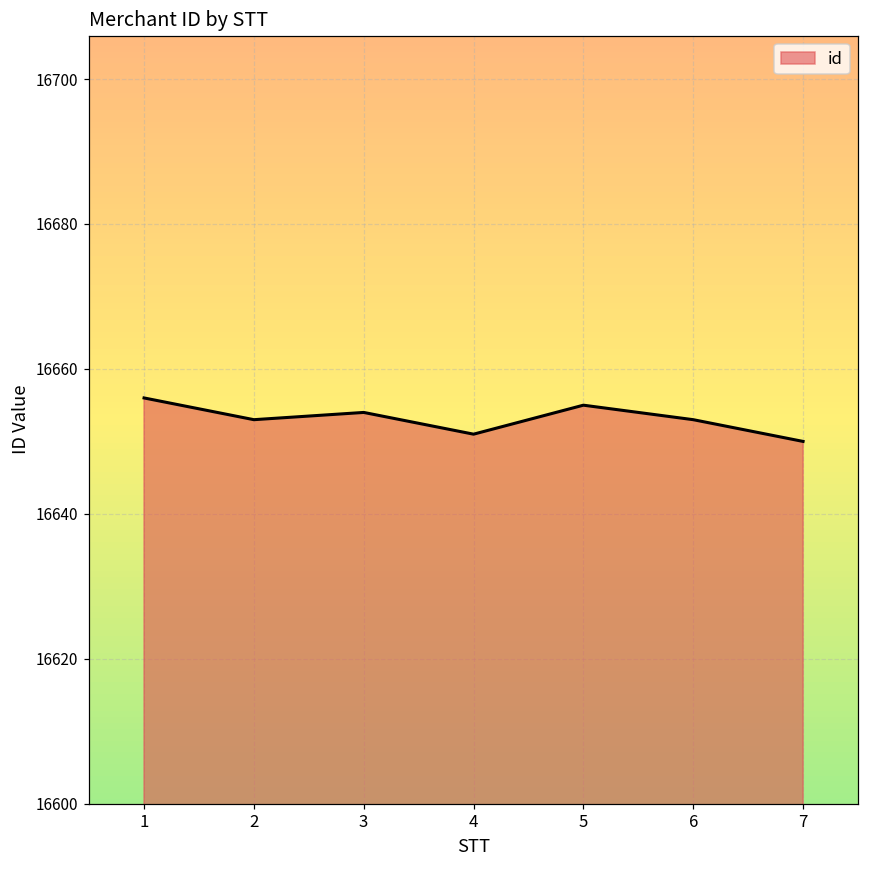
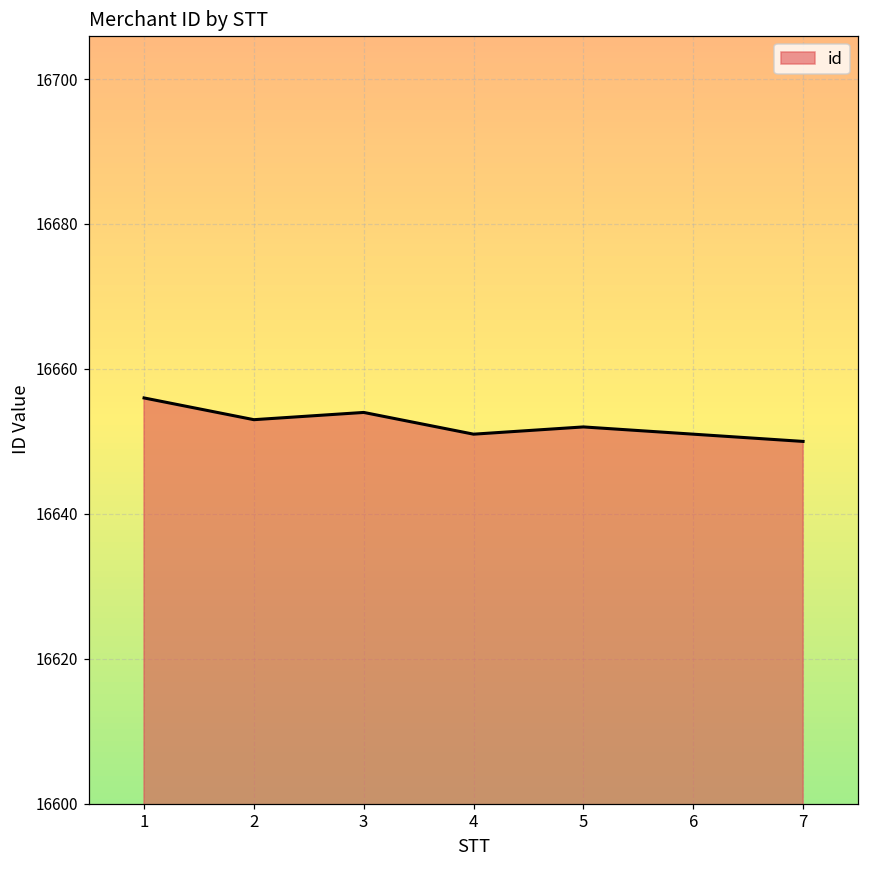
5: 16655 -> 16652
6: 16653 -> 16651
